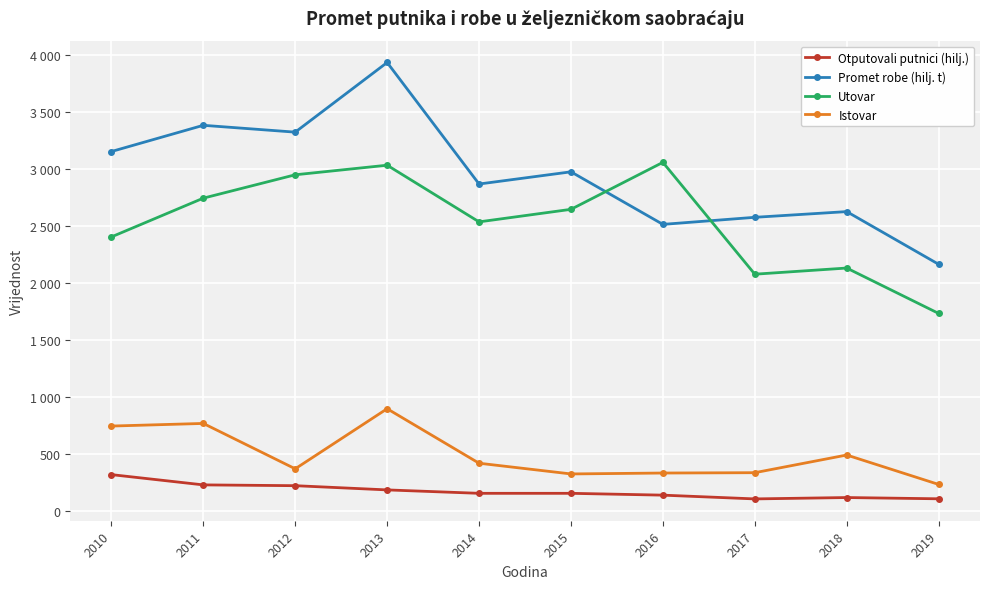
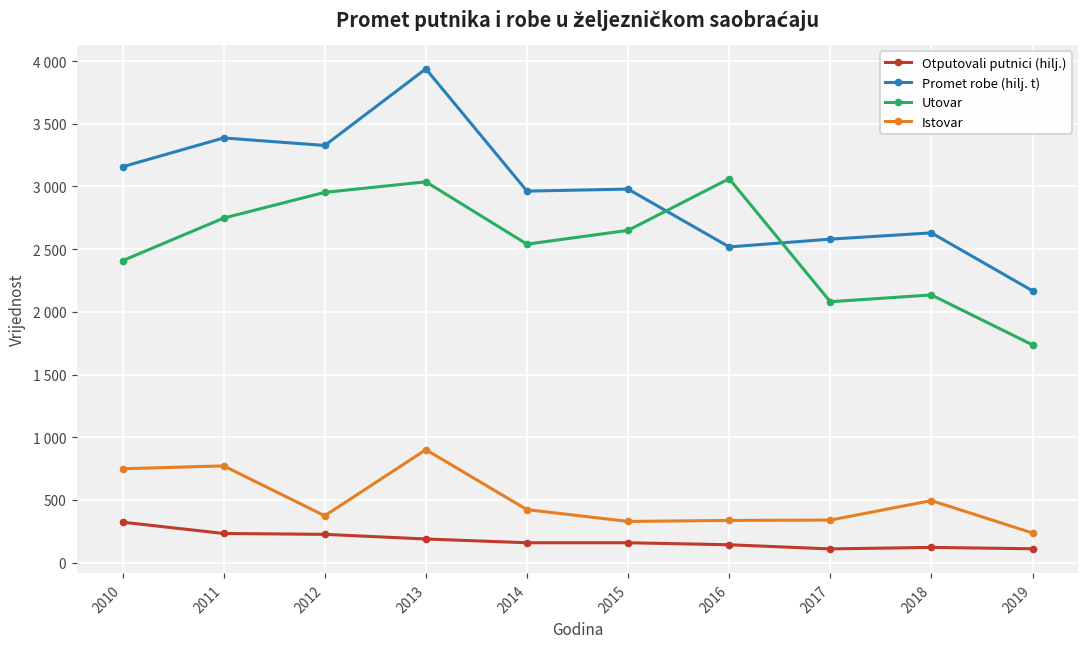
Promet robe (hilj. t), 2014: 2870 -> 2960
